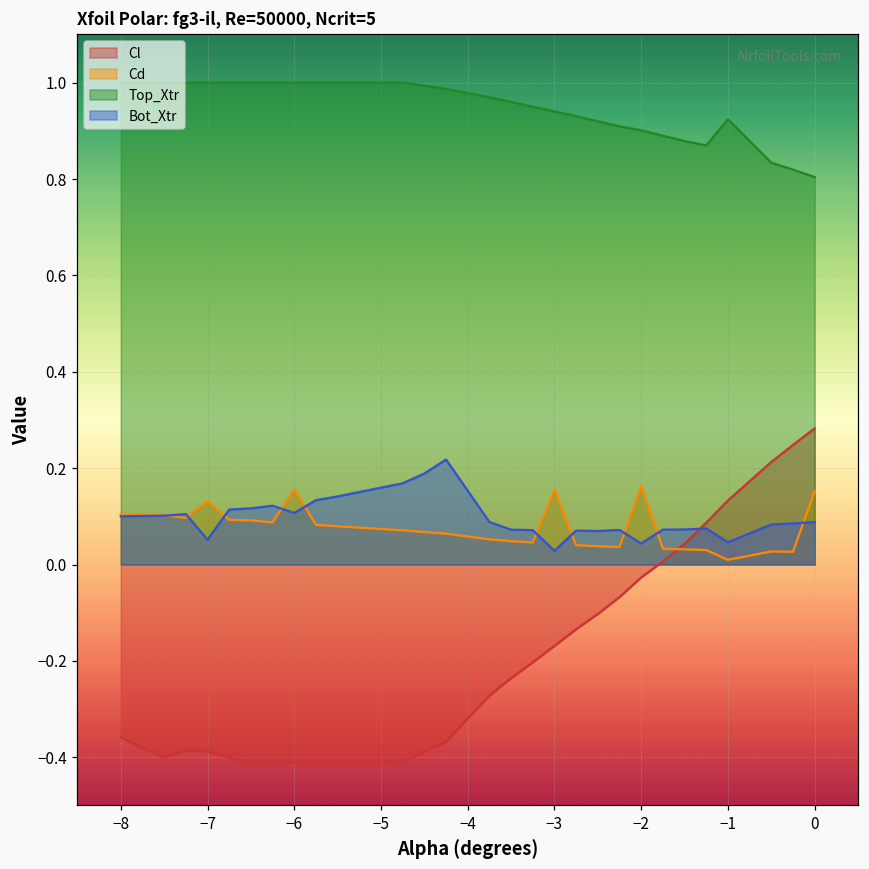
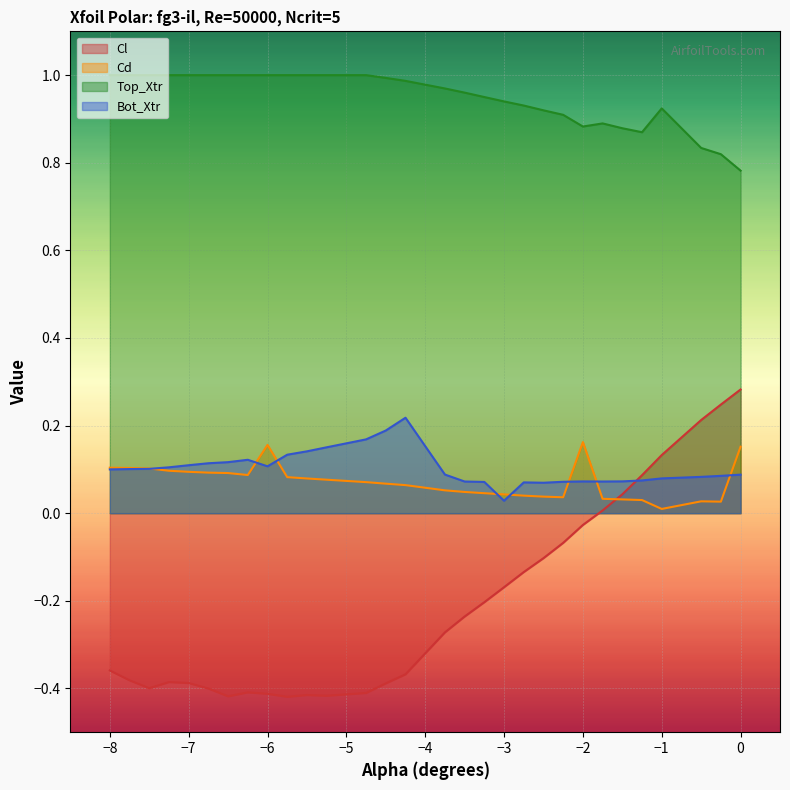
Cd, −7: 0.13 -> 0.09
Bot_Xtr, −7: 0.05 -> 0.11
Cd, −3: 0.16 -> 0.04
Top_Xtr, −2: 0.90 -> 0.88
Bot_Xtr, −2: 0.04 -> 0.07
Bot_Xtr, −1: 0.05 -> 0.08
Top_Xtr, 0: 0.80 -> 0.78
